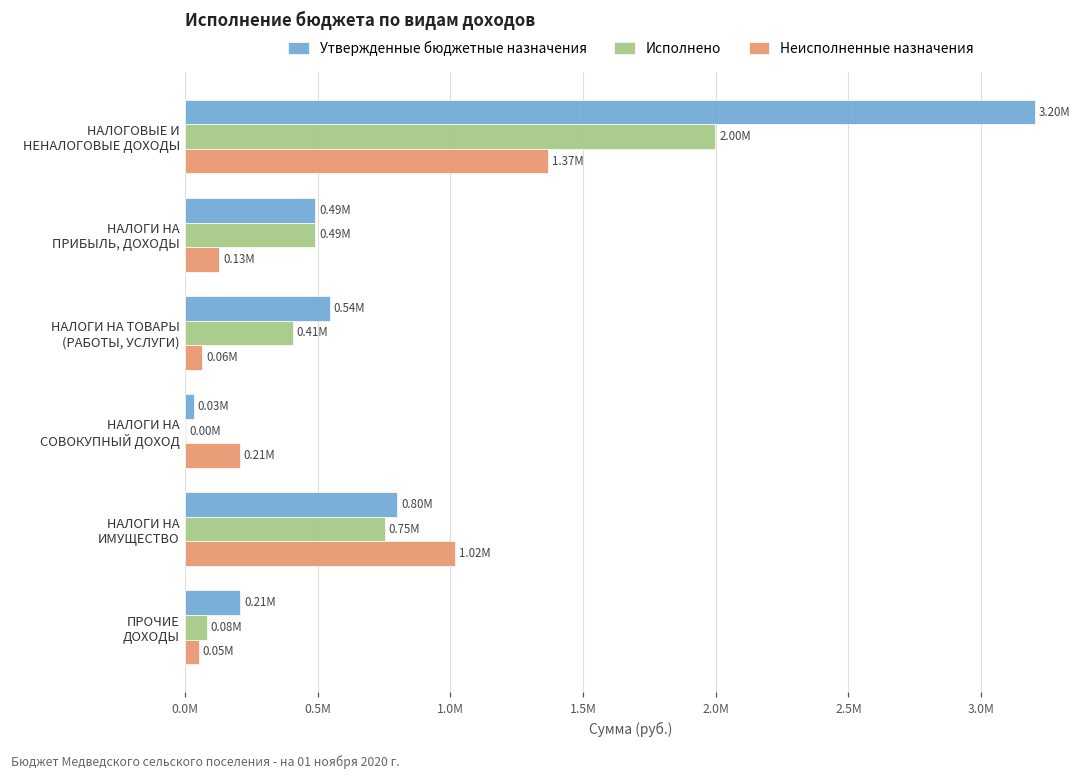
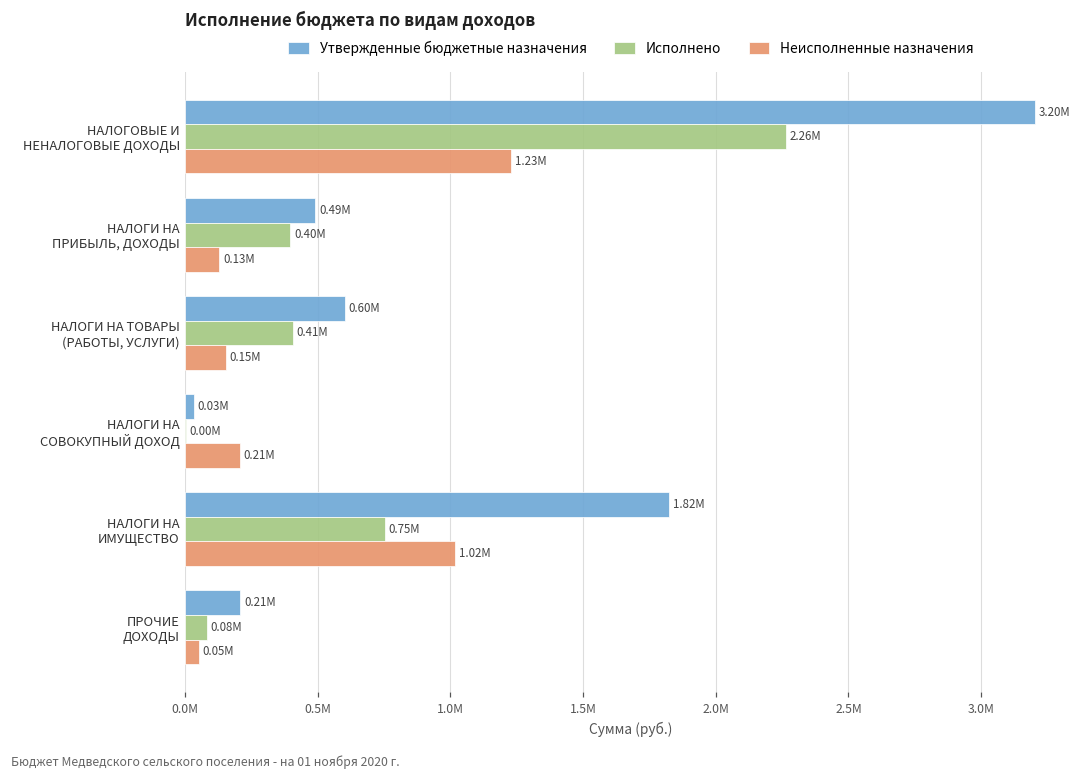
Исполнено, НАЛОГОВЫЕ И НЕНАЛОГОВЫЕ ДОХОДЫ: 2.00M -> 2.26M
Неисполненные назначения, НАЛОГОВЫЕ И НЕНАЛОГОВЫЕ ДОХОДЫ: 1.37M -> 1.23M
Исполнено, НАЛОГИ НА ПРИБЫЛЬ, ДОХОДЫ: 0.49M -> 0.40M
Утвержденные бюджетные назначения, НАЛОГИ НА ТОВАРЫ (РАБОТЫ, УСЛУГИ): 0.54M -> 0.60M
Неисполненные назначения, НАЛОГИ НА ТОВАРЫ (РАБОТЫ, УСЛУГИ): 0.06M -> 0.15M
Утвержденные бюджетные назначения, НАЛОГИ НА ИМУЩЕСТВО: 0.80M -> 1.82M
